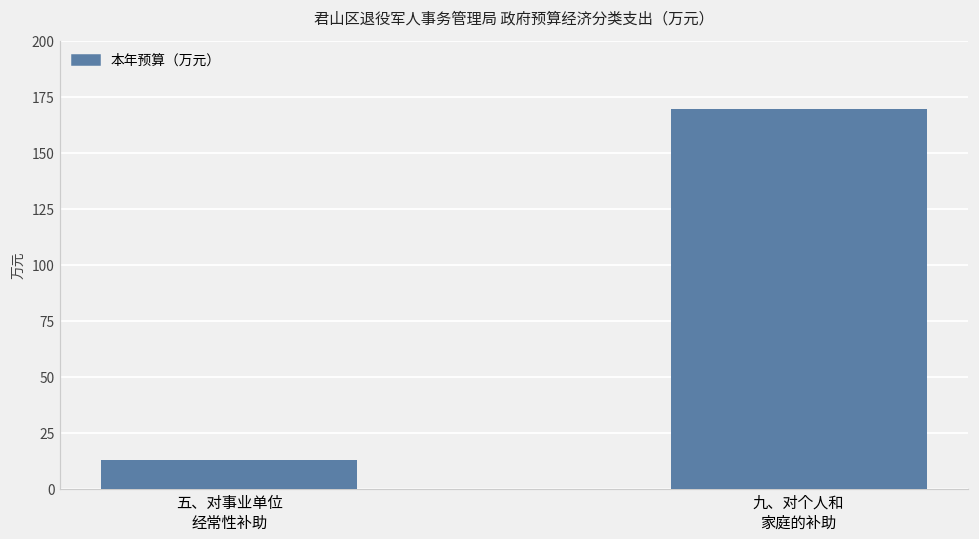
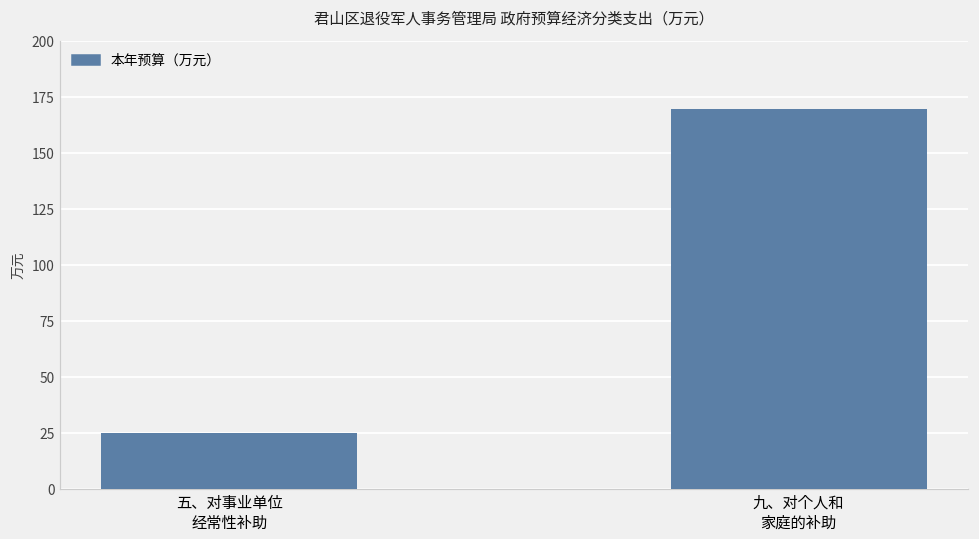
五、对事业单位 经常性补助: 13 -> 25
